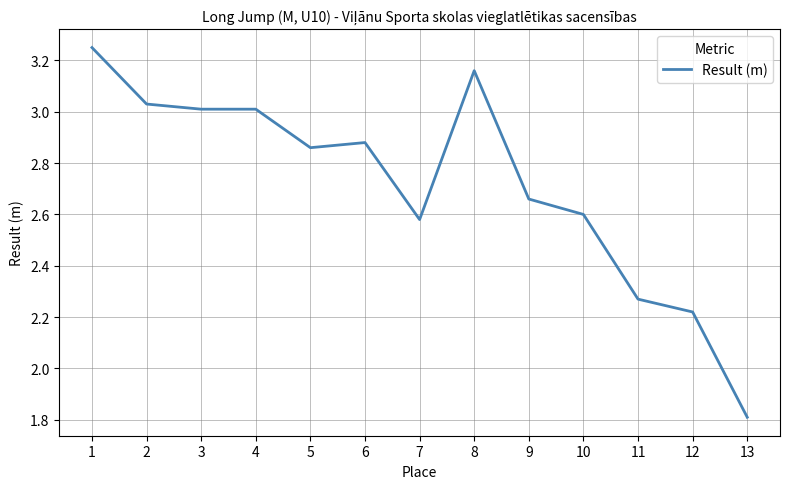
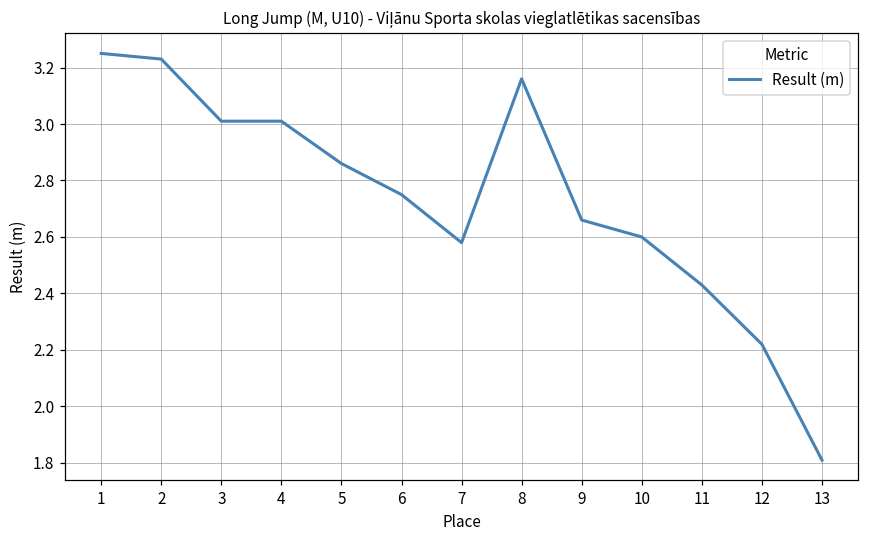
2: 3.03 -> 3.23
6: 2.88 -> 2.75
11: 2.27 -> 2.43
